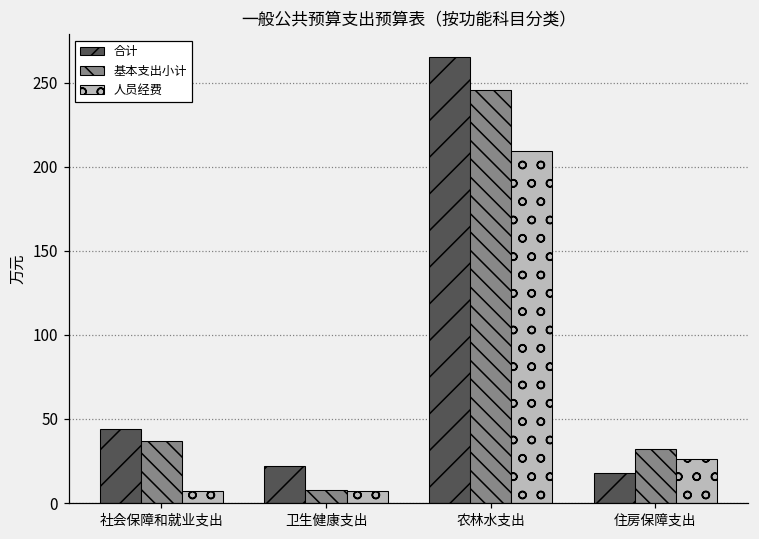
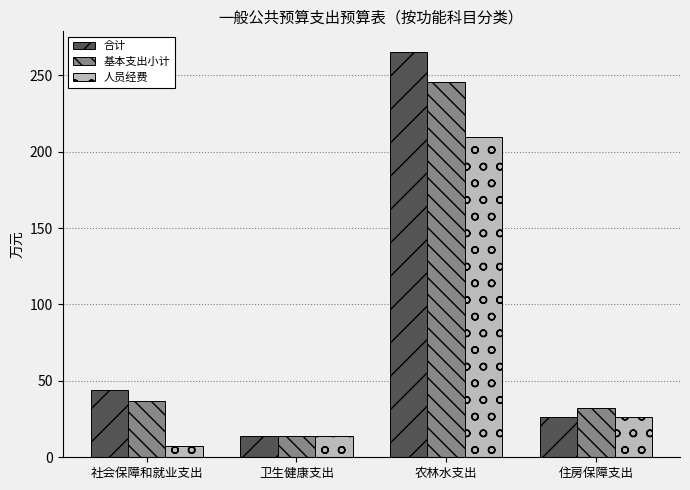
合计, 卫生健康支出: 22 -> 14
基本支出小计, 卫生健康支出: 8 -> 14
人员经费, 卫生健康支出: 7 -> 14
合计, 住房保障支出: 18 -> 26
